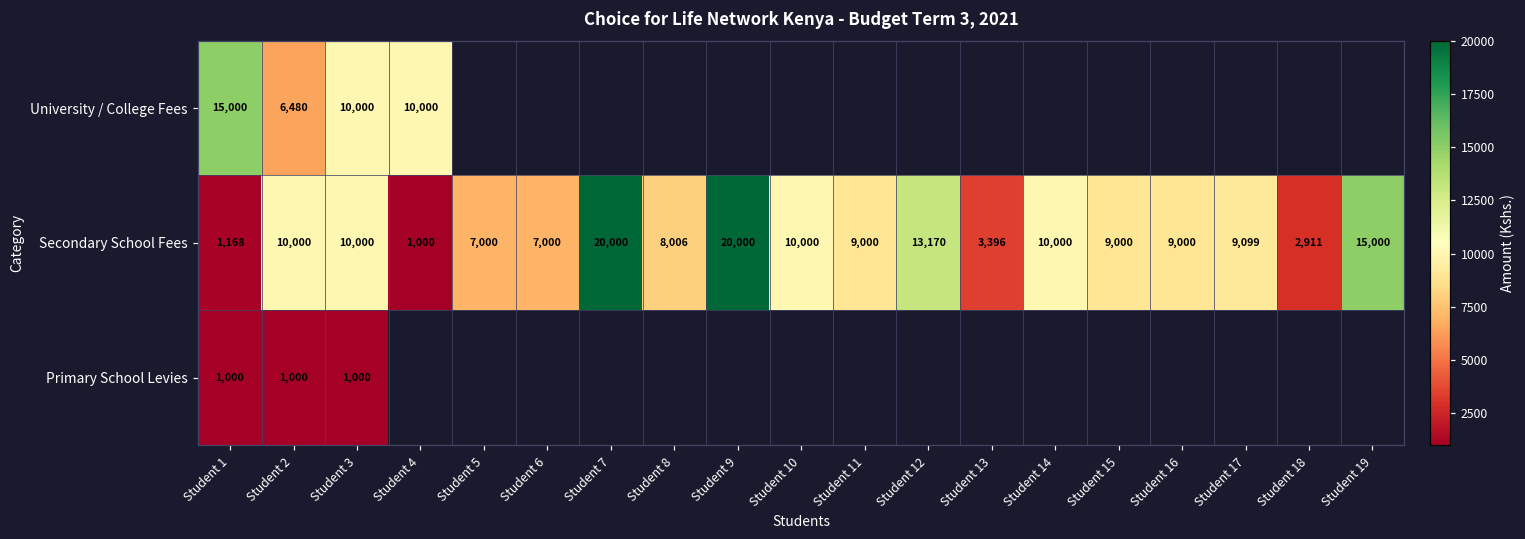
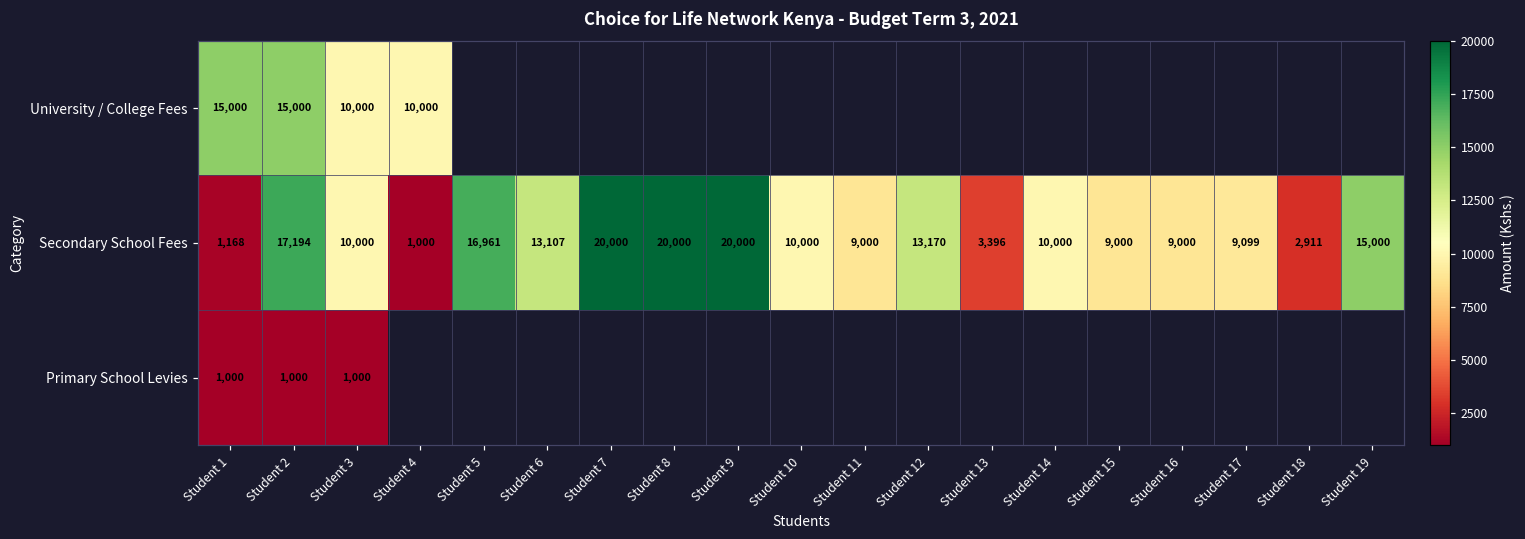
University / College Fees, Student 2: 6,480 -> 15,000
Secondary School Fees, Student 2: 10,000 -> 17,194
Secondary School Fees, Student 5: 7,000 -> 16,961
Secondary School Fees, Student 6: 7,000 -> 13,107
Secondary School Fees, Student 8: 8,006 -> 20,000
